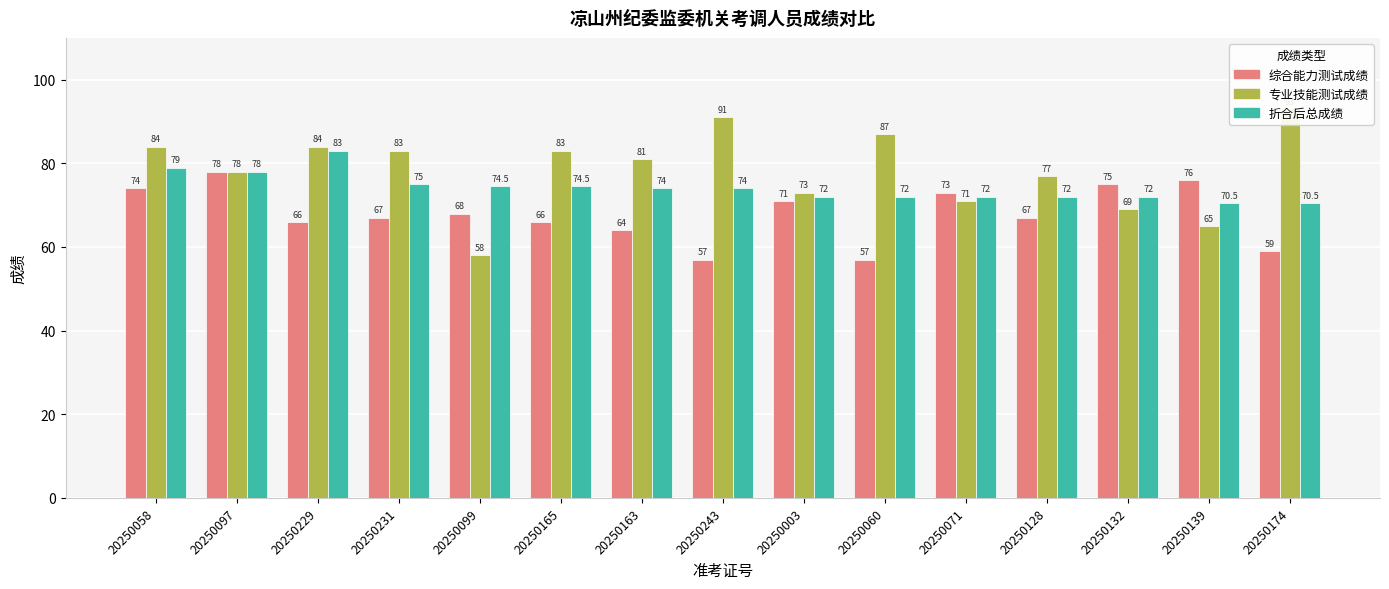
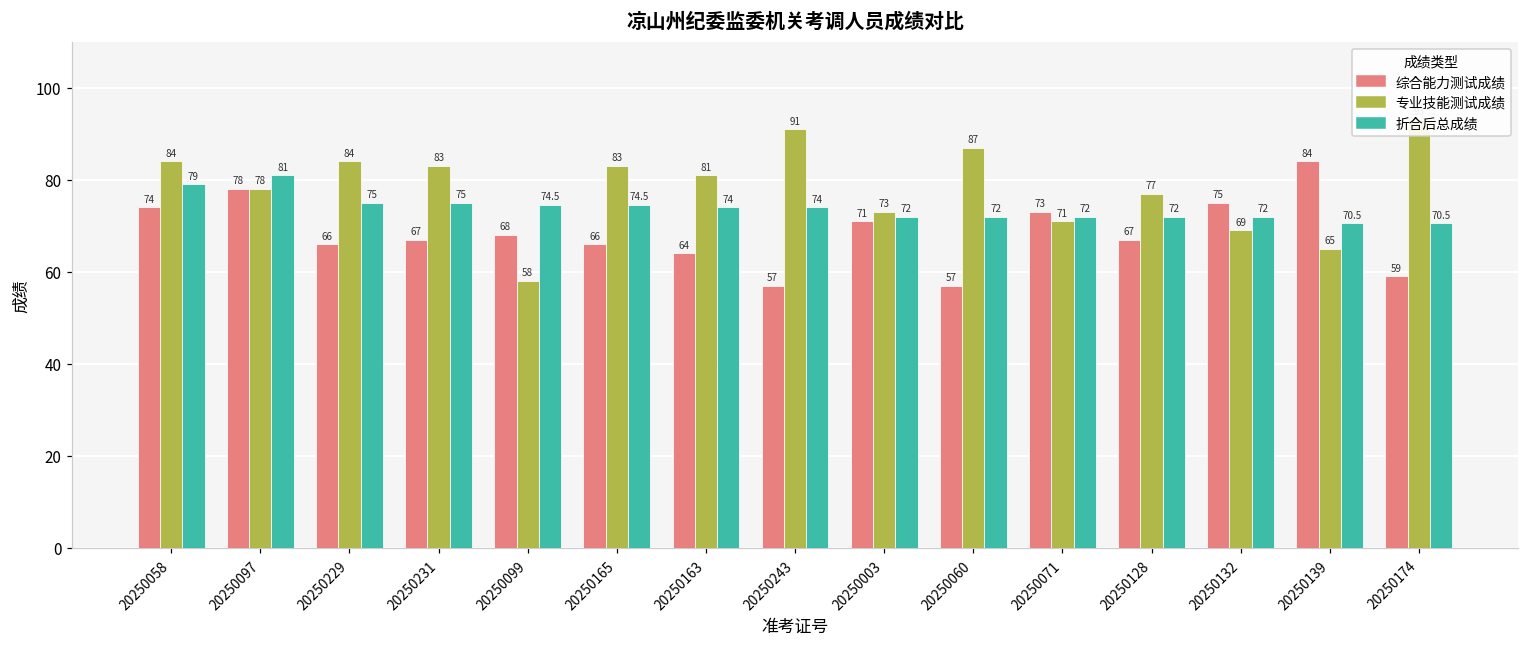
折合后总成绩, 20250097: 78 -> 81
折合后总成绩, 20250229: 83 -> 75
综合能力测试成绩, 20250139: 76 -> 84
